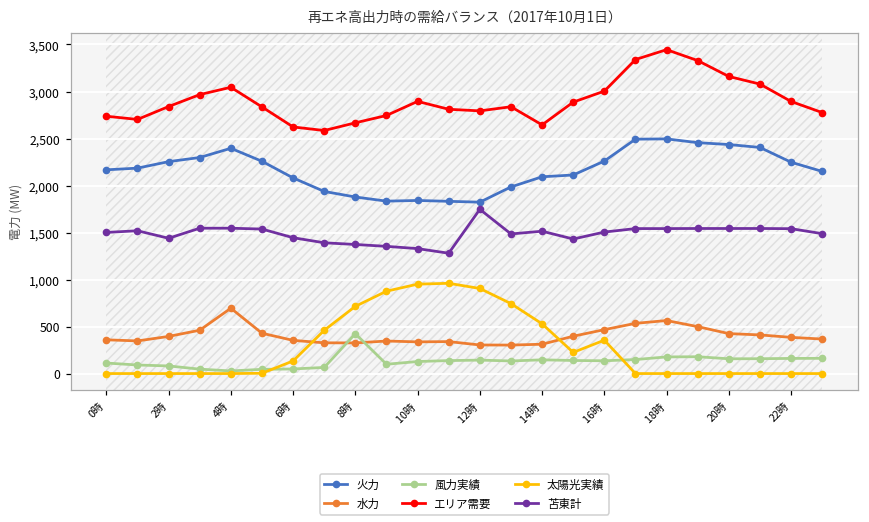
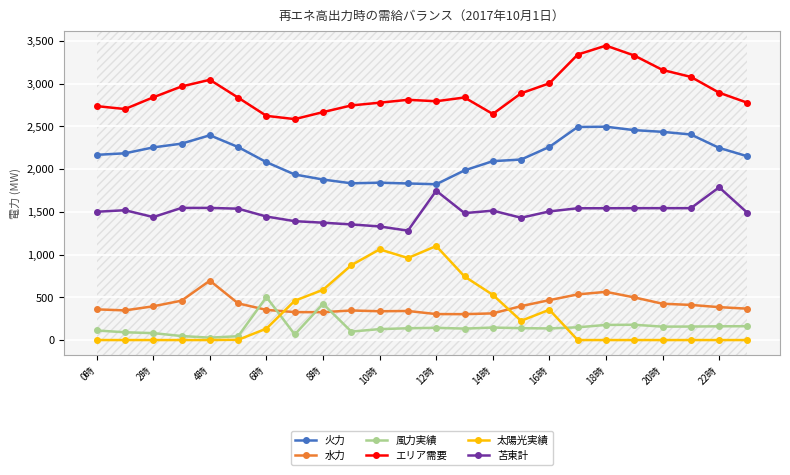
風力実績, 6時: 0 -> 500
太陽光実績, 8時: 700 -> 600
エリア需要, 10時: 2,900 -> 2,800
太陽光実績, 10時: 1,000 -> 1,100
太陽光実績, 12時: 900 -> 1,100
苫東計, 22時: 1,500 -> 1,800
